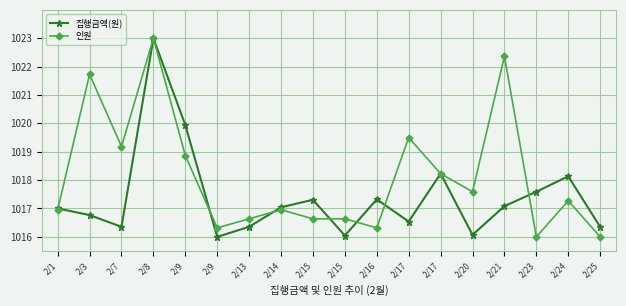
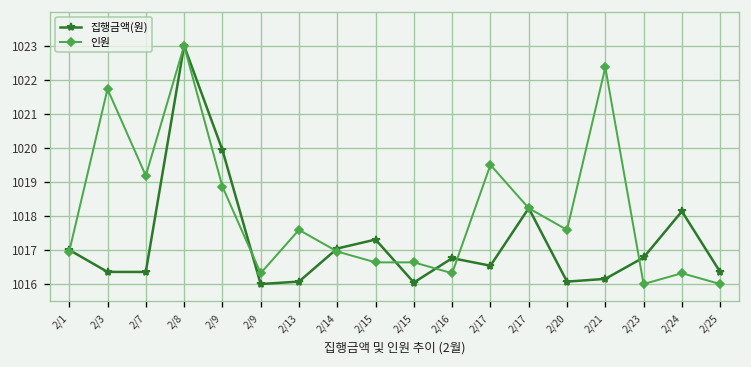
집행금액(원), 2/3: 1016.8 -> 1016.4
집행금액(원), 2/13: 1016.4 -> 1016.1
인원, 2/13: 1016.6 -> 1017.6
집행금액(원), 2/16: 1017.3 -> 1016.8
집행금액(원), 2/21: 1017.1 -> 1016.2
집행금액(원), 2/23: 1017.6 -> 1016.8
인원, 2/24: 1017.3 -> 1016.3
